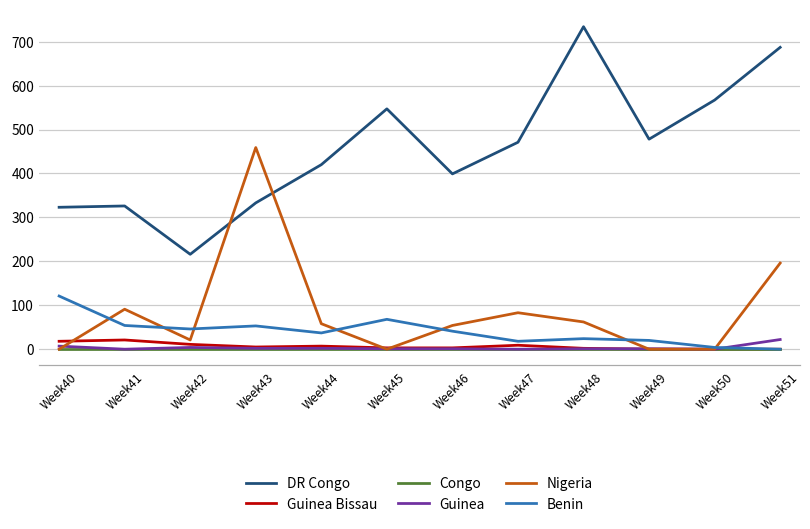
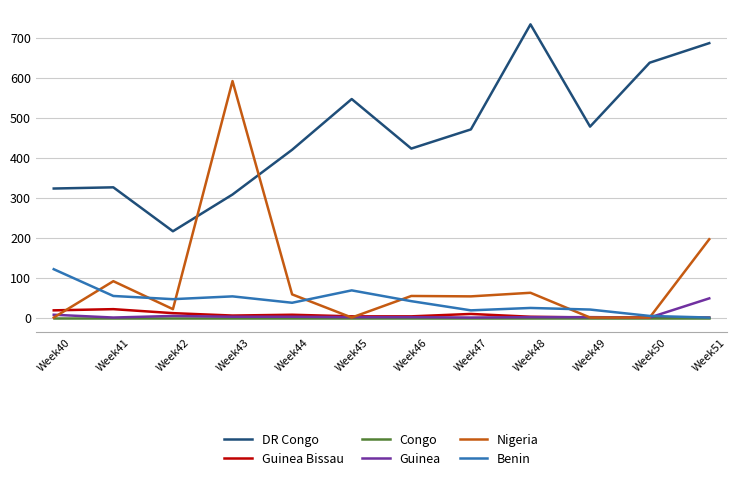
DR Congo, Week43: 330 -> 310
Nigeria, Week43: 460 -> 590
DR Congo, Week46: 400 -> 420
Nigeria, Week47: 80 -> 50
DR Congo, Week50: 570 -> 640
Guinea, Week51: 20 -> 50
